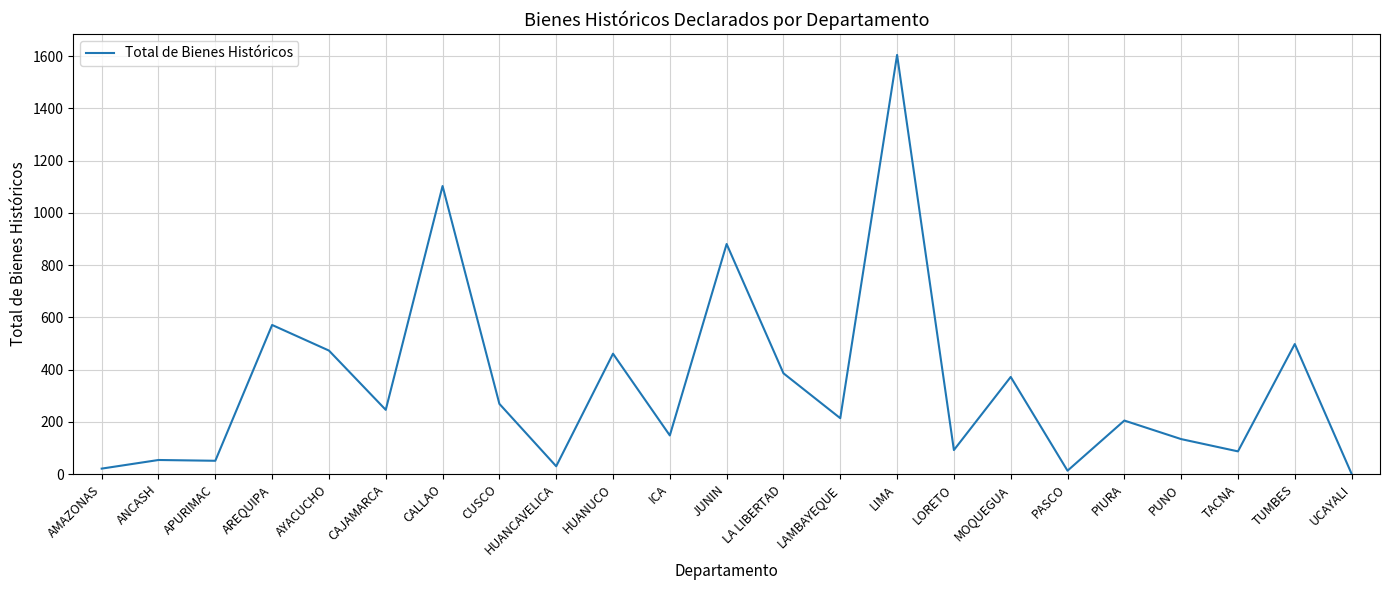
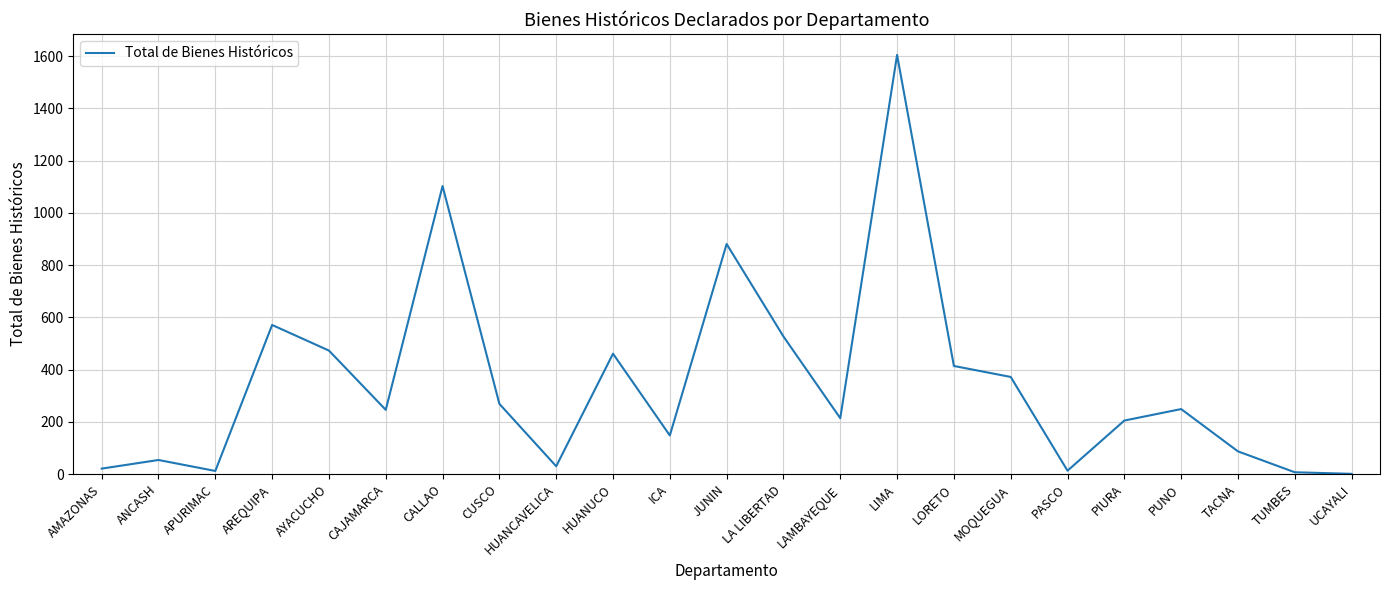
APURIMAC: 50 -> 10
LA LIBERTAD: 390 -> 530
LORETO: 90 -> 410
PUNO: 130 -> 250
TUMBES: 500 -> 10
